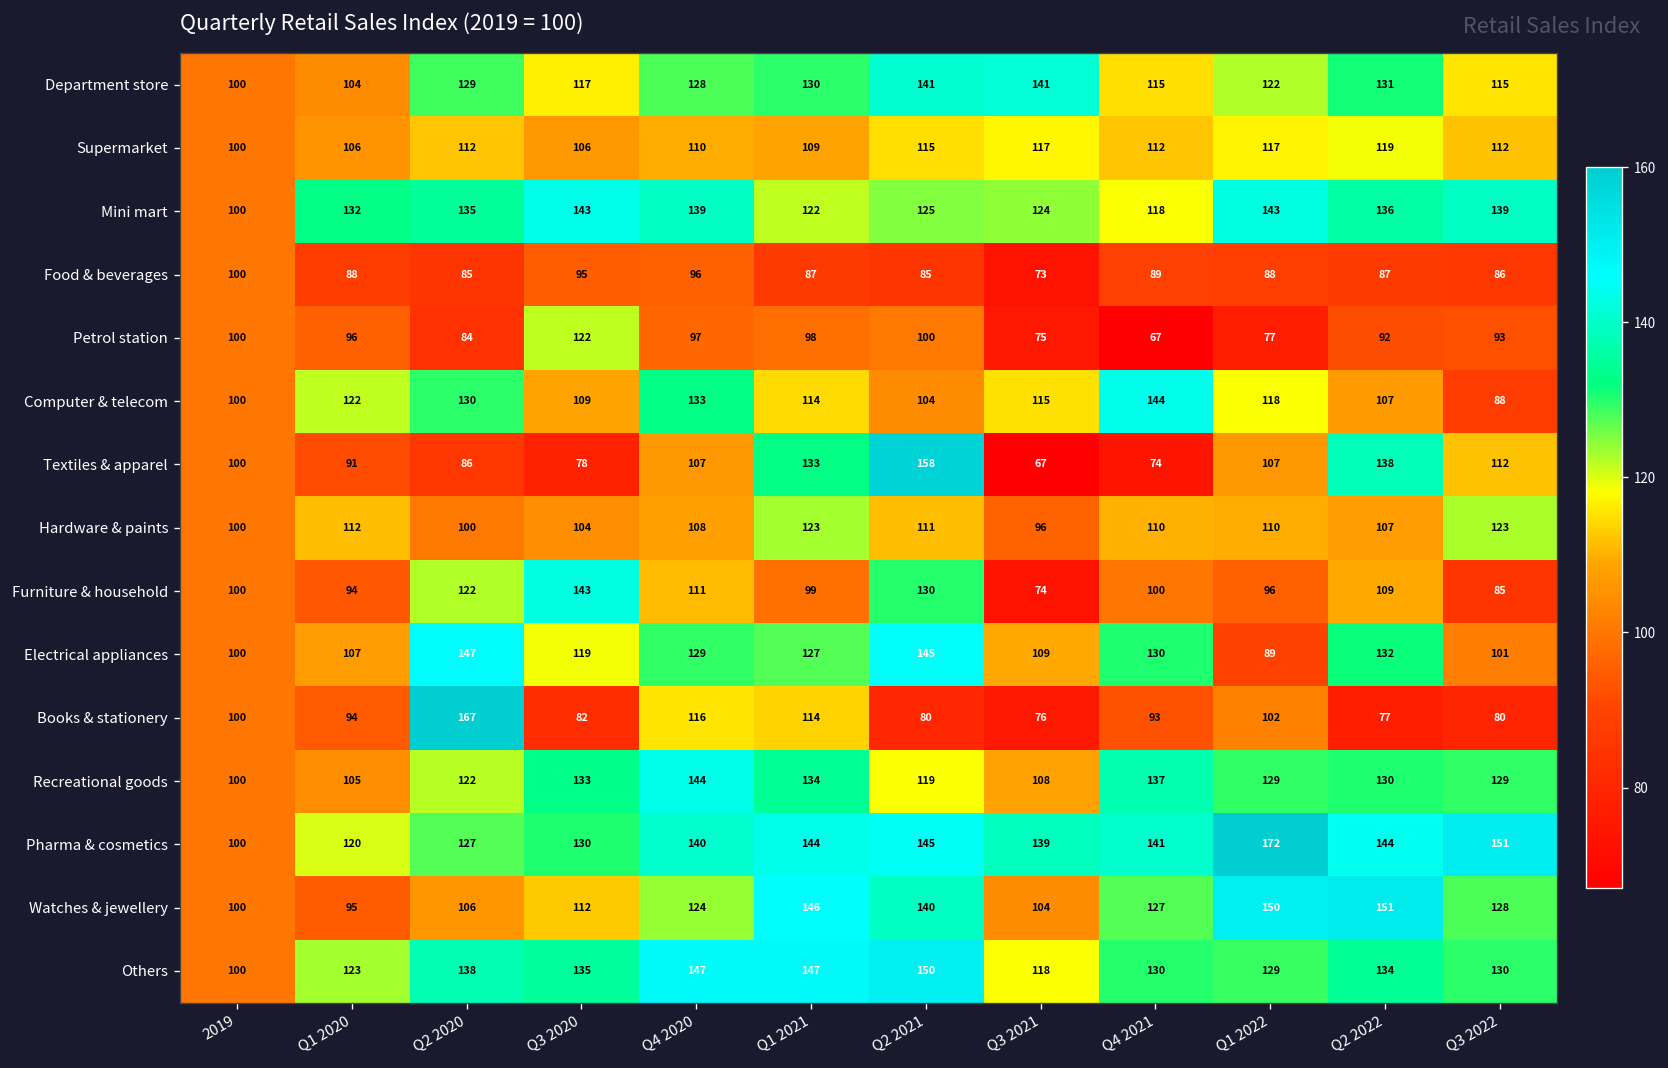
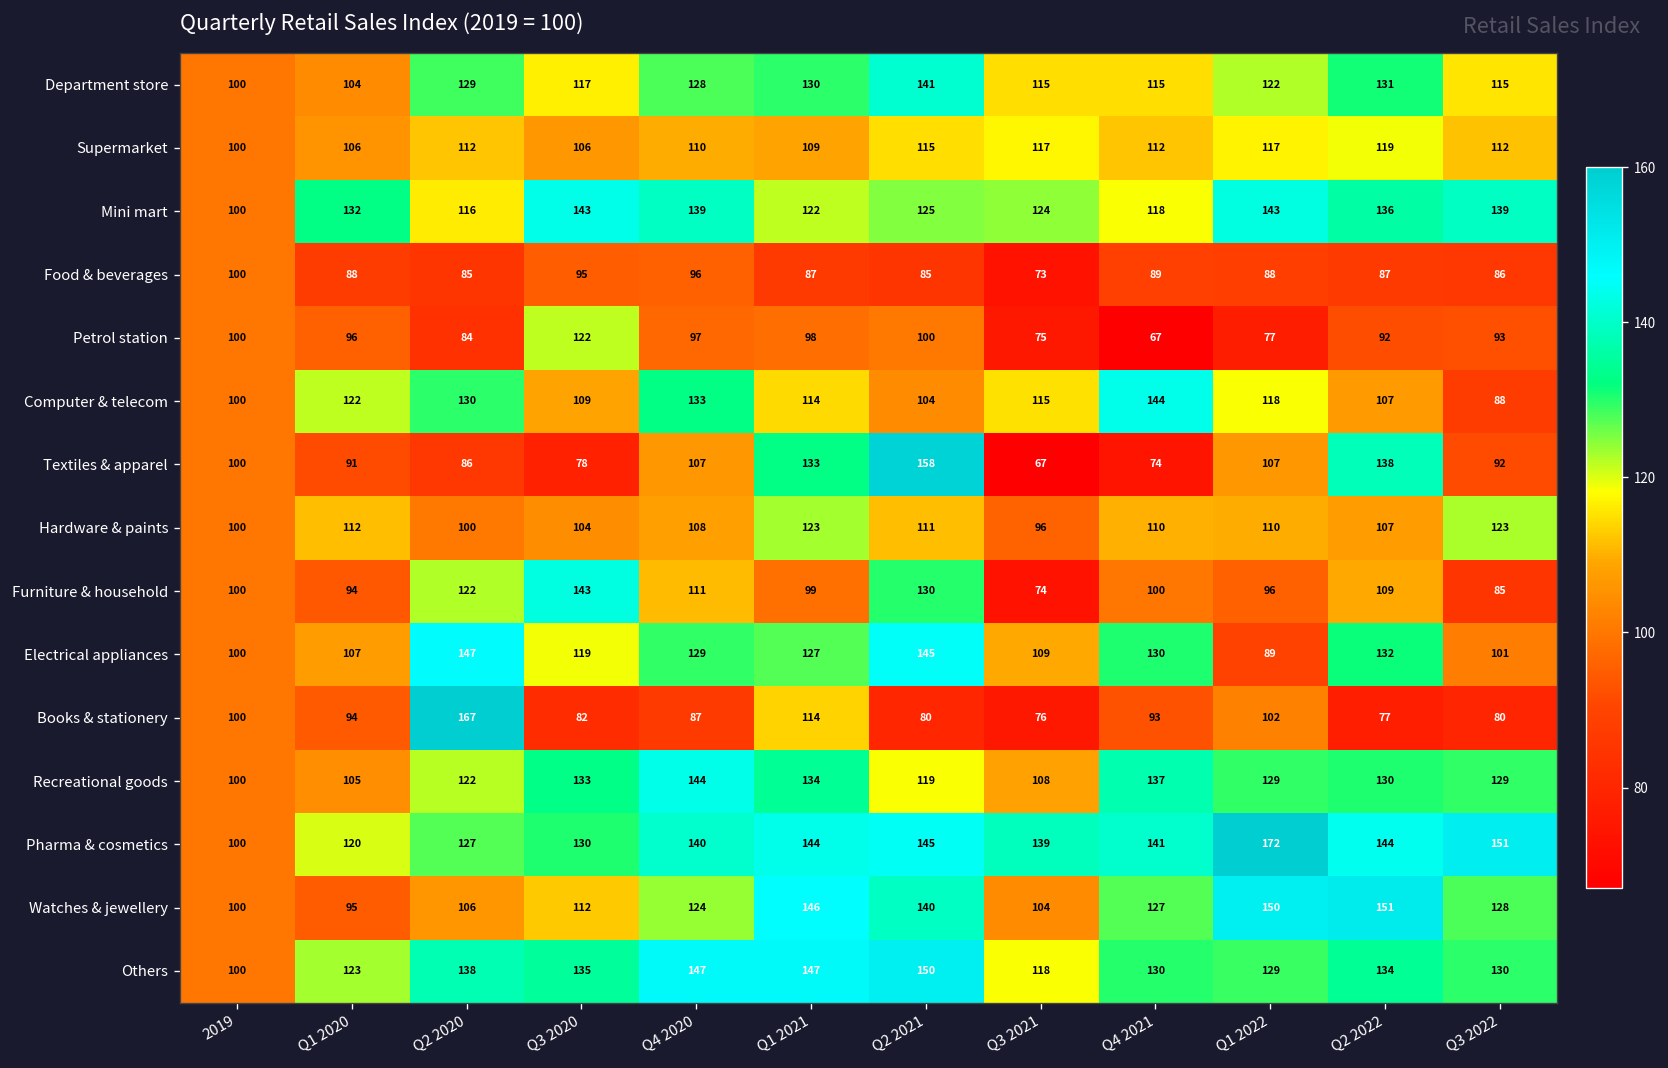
Department store, Q3 2021: 141 -> 115
Mini mart, Q2 2020: 135 -> 116
Textiles & apparel, Q3 2022: 112 -> 92
Books & stationery, Q4 2020: 116 -> 87
